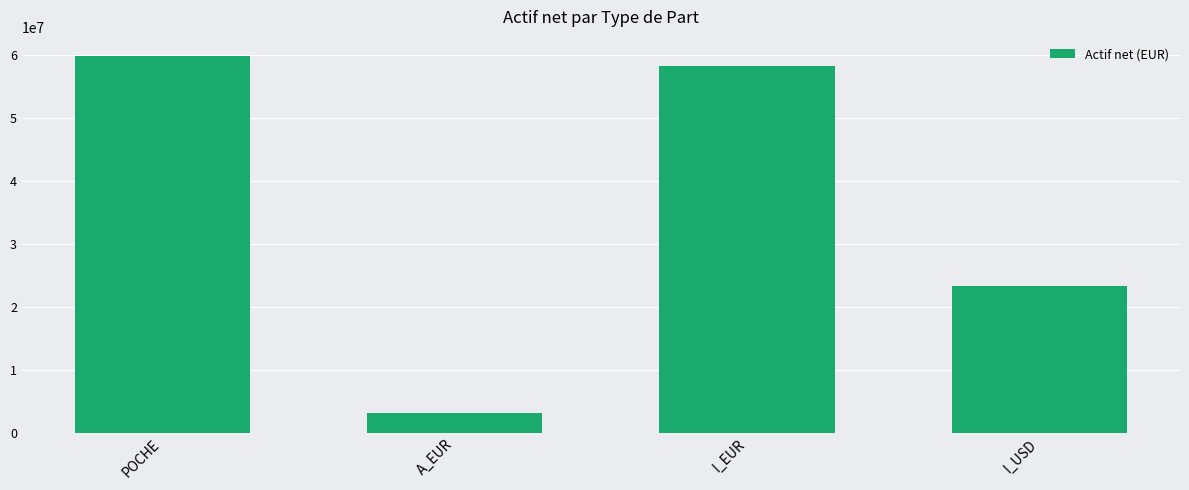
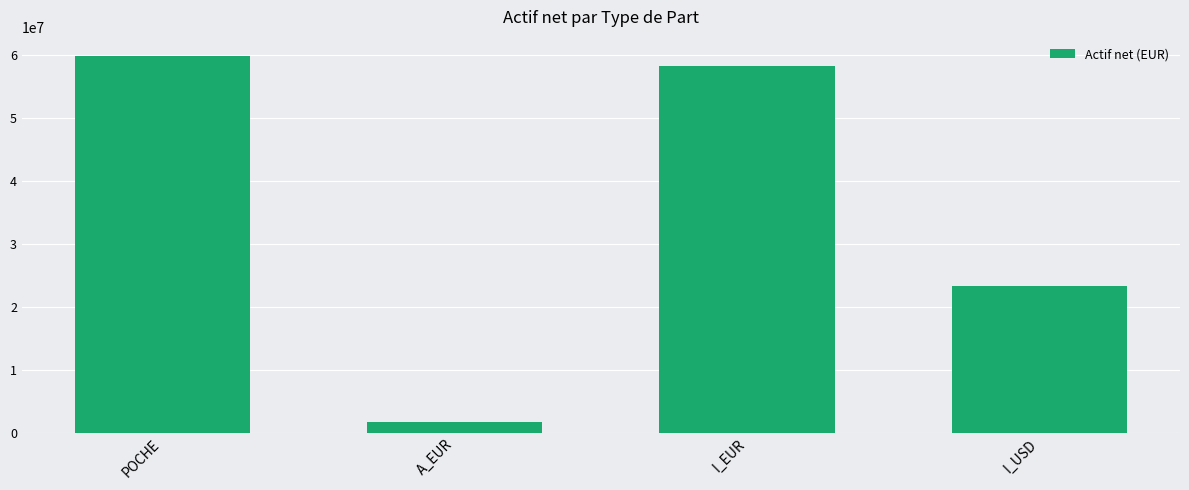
A_EUR: 3000000 -> 2000000
